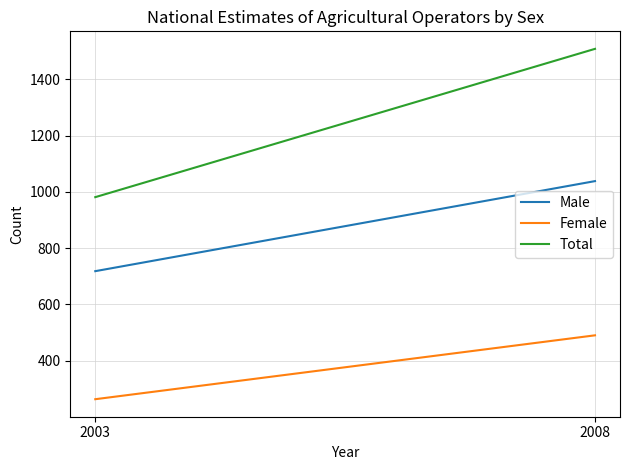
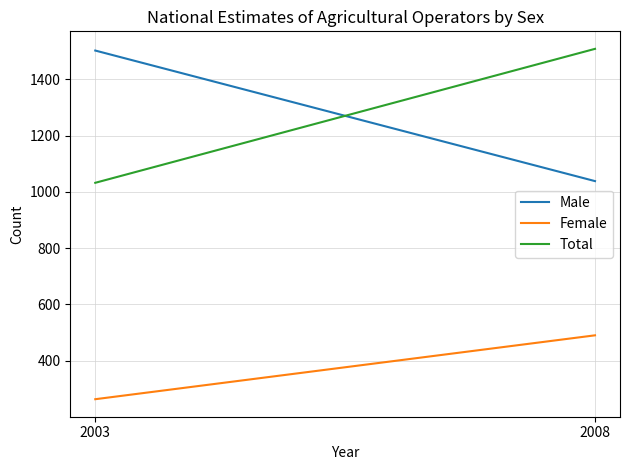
Male, 2003: 720 -> 1500
Total, 2003: 980 -> 1030
